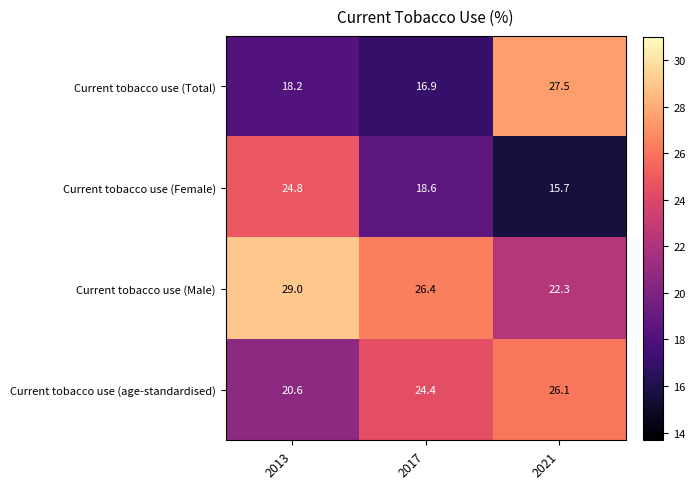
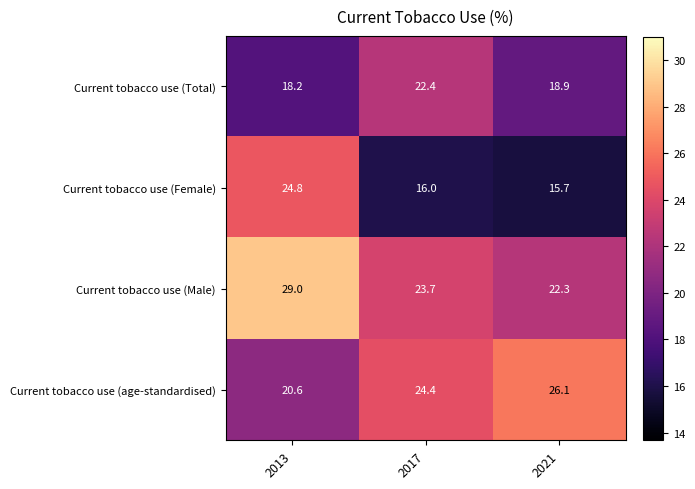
Current tobacco use (Total), 2017: 16.9 -> 22.4
Current tobacco use (Total), 2021: 27.5 -> 18.9
Current tobacco use (Female), 2017: 18.6 -> 16.0
Current tobacco use (Male), 2017: 26.4 -> 23.7
